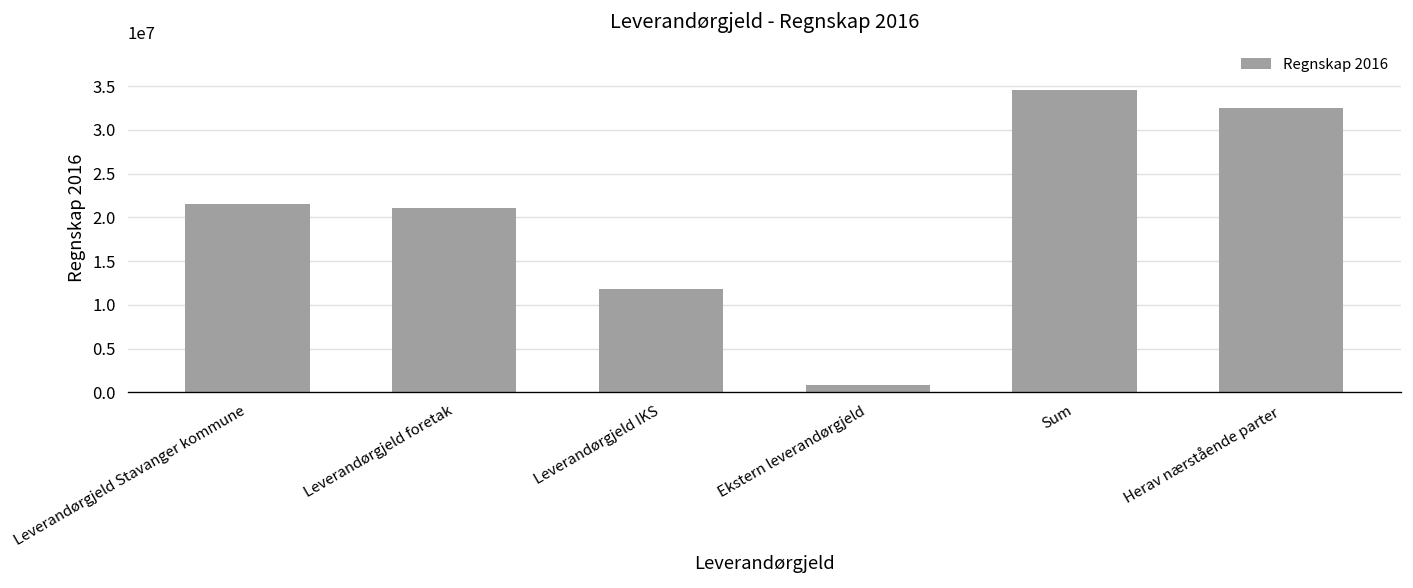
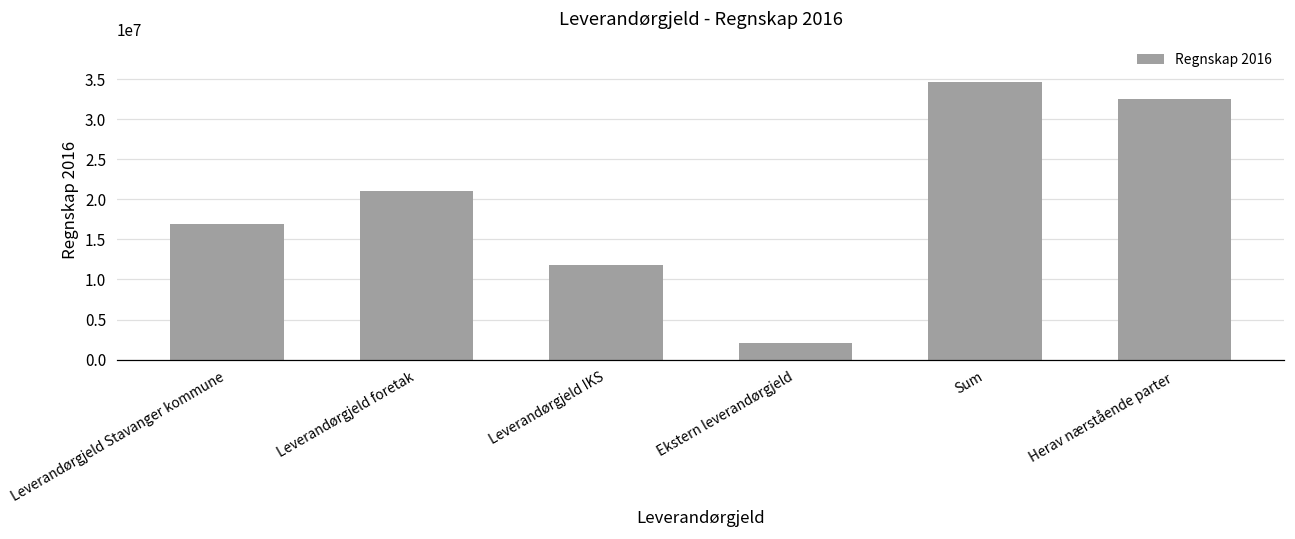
Leverandørgjeld Stavanger kommune: 22000000 -> 17000000
Ekstern leverandørgjeld: 1000000 -> 2000000
